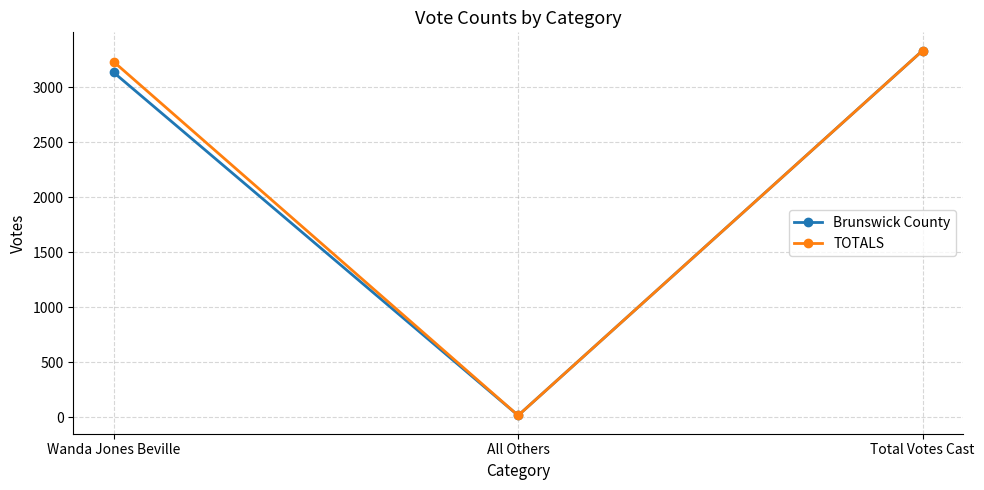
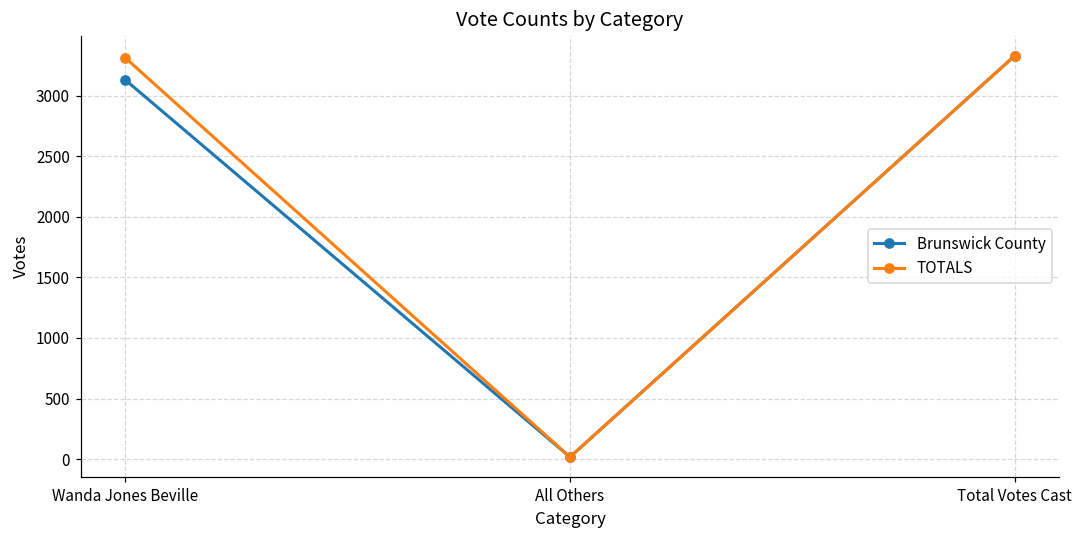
TOTALS, Wanda Jones Beville: 3230 -> 3310
